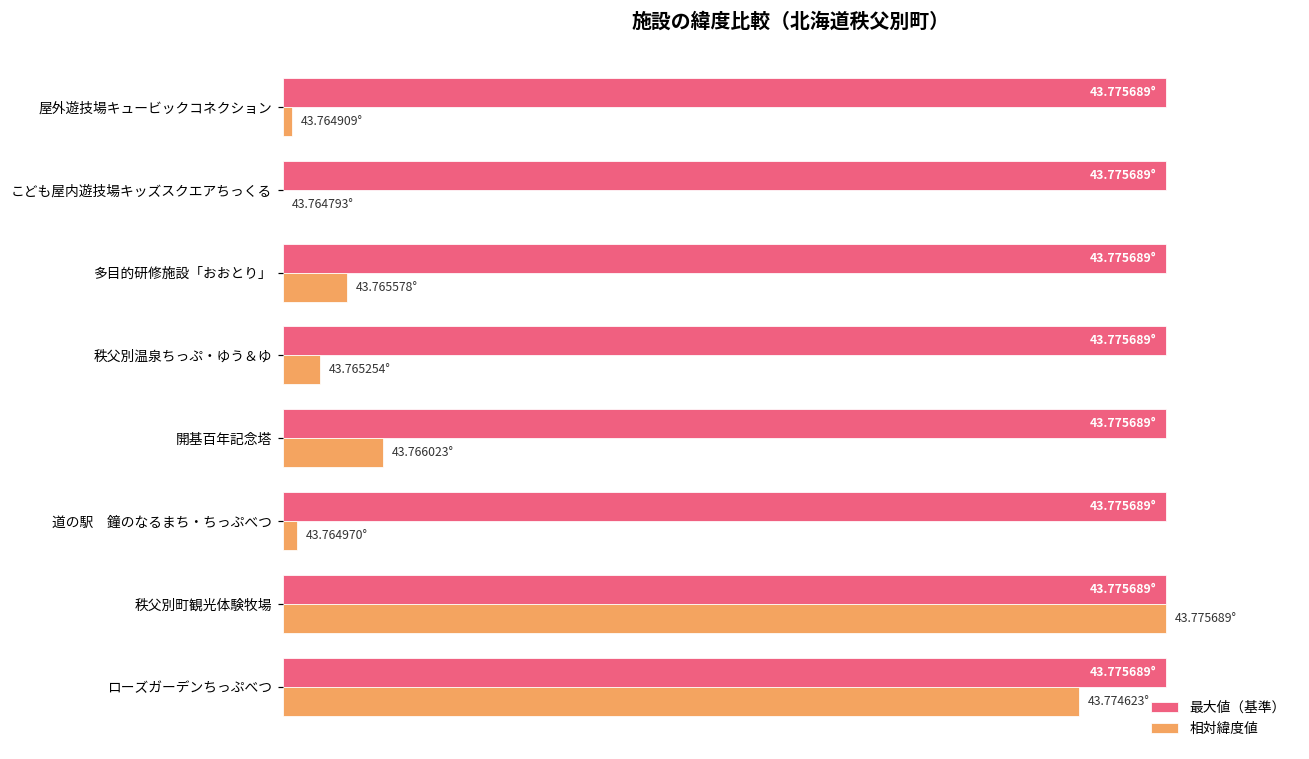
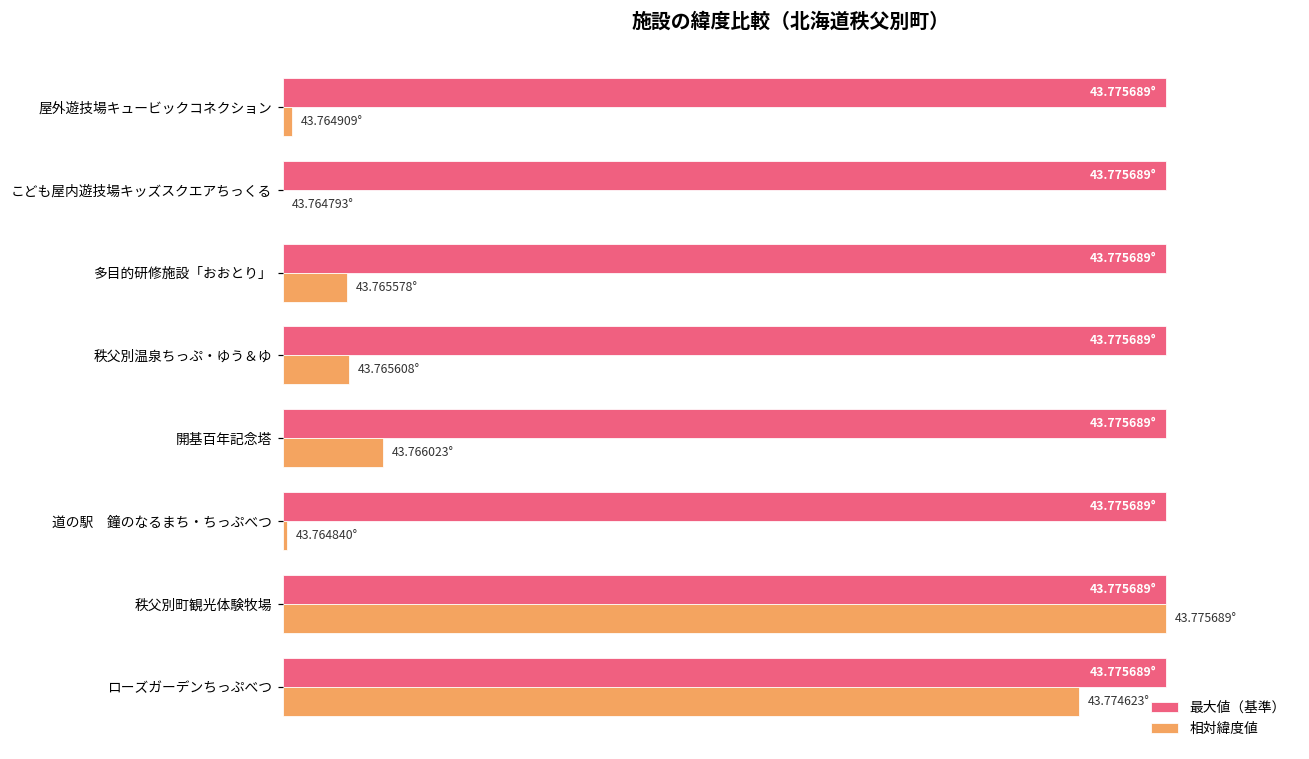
相対緯度値, 秩父別温泉ちっぷ・ゆう＆ゆ: 43.765254° -> 43.765608°
相対緯度値, 道の駅 鐘のなるまち・ちっぷべつ: 43.764970° -> 43.764840°
